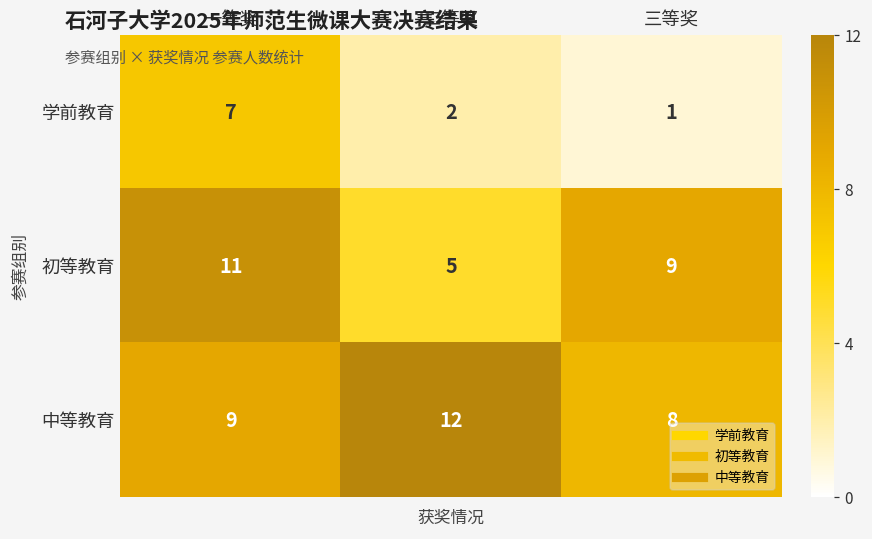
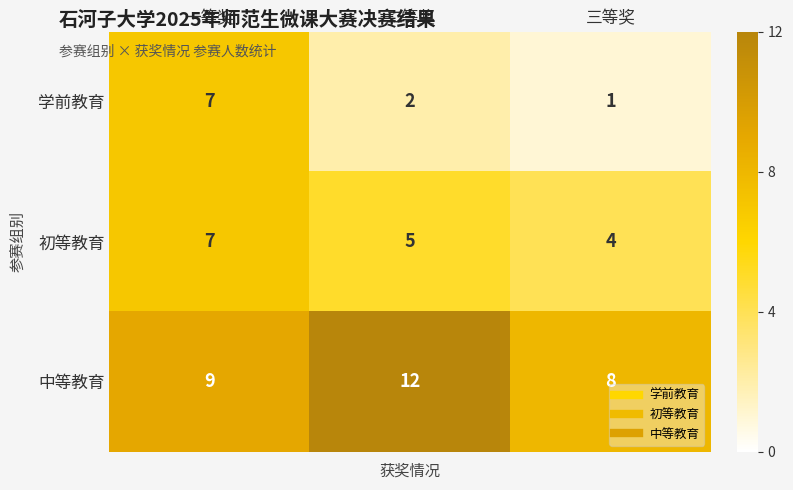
初等教育, 一等奖: 11 -> 7
初等教育, 三等奖: 9 -> 4
